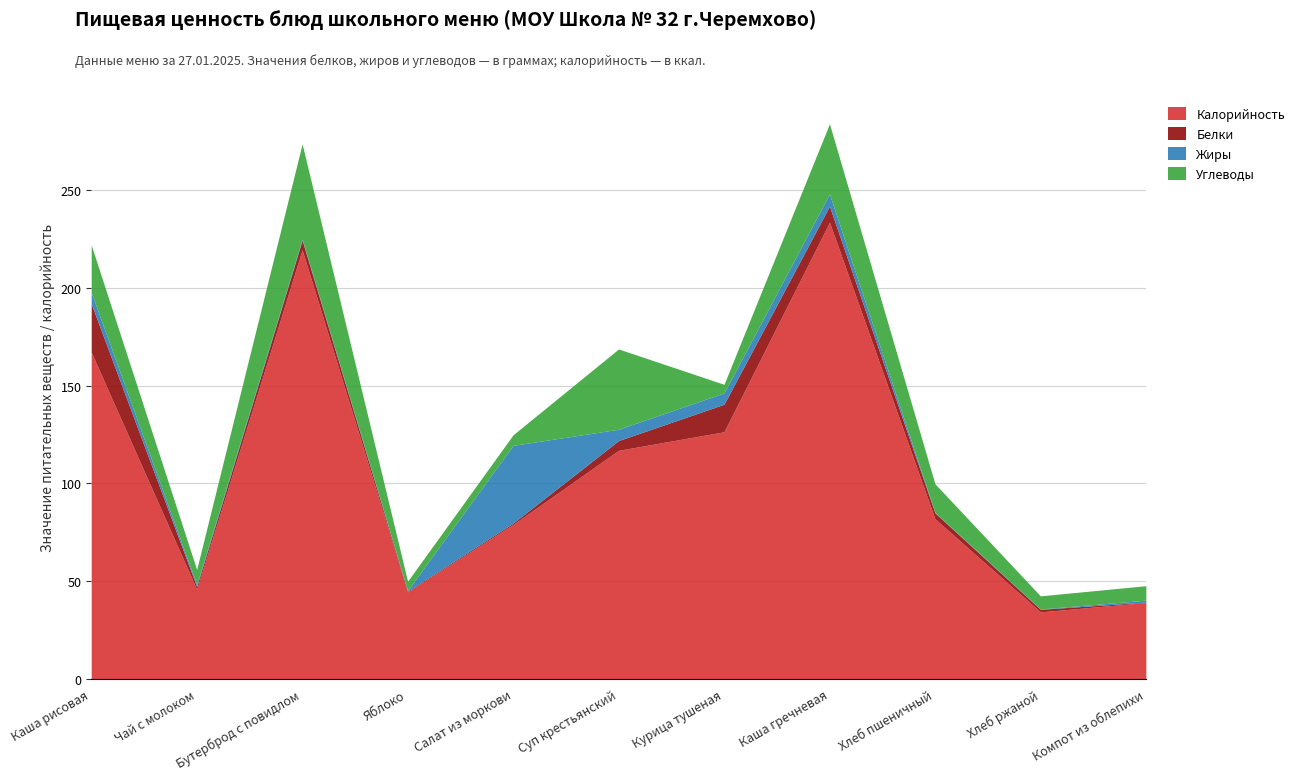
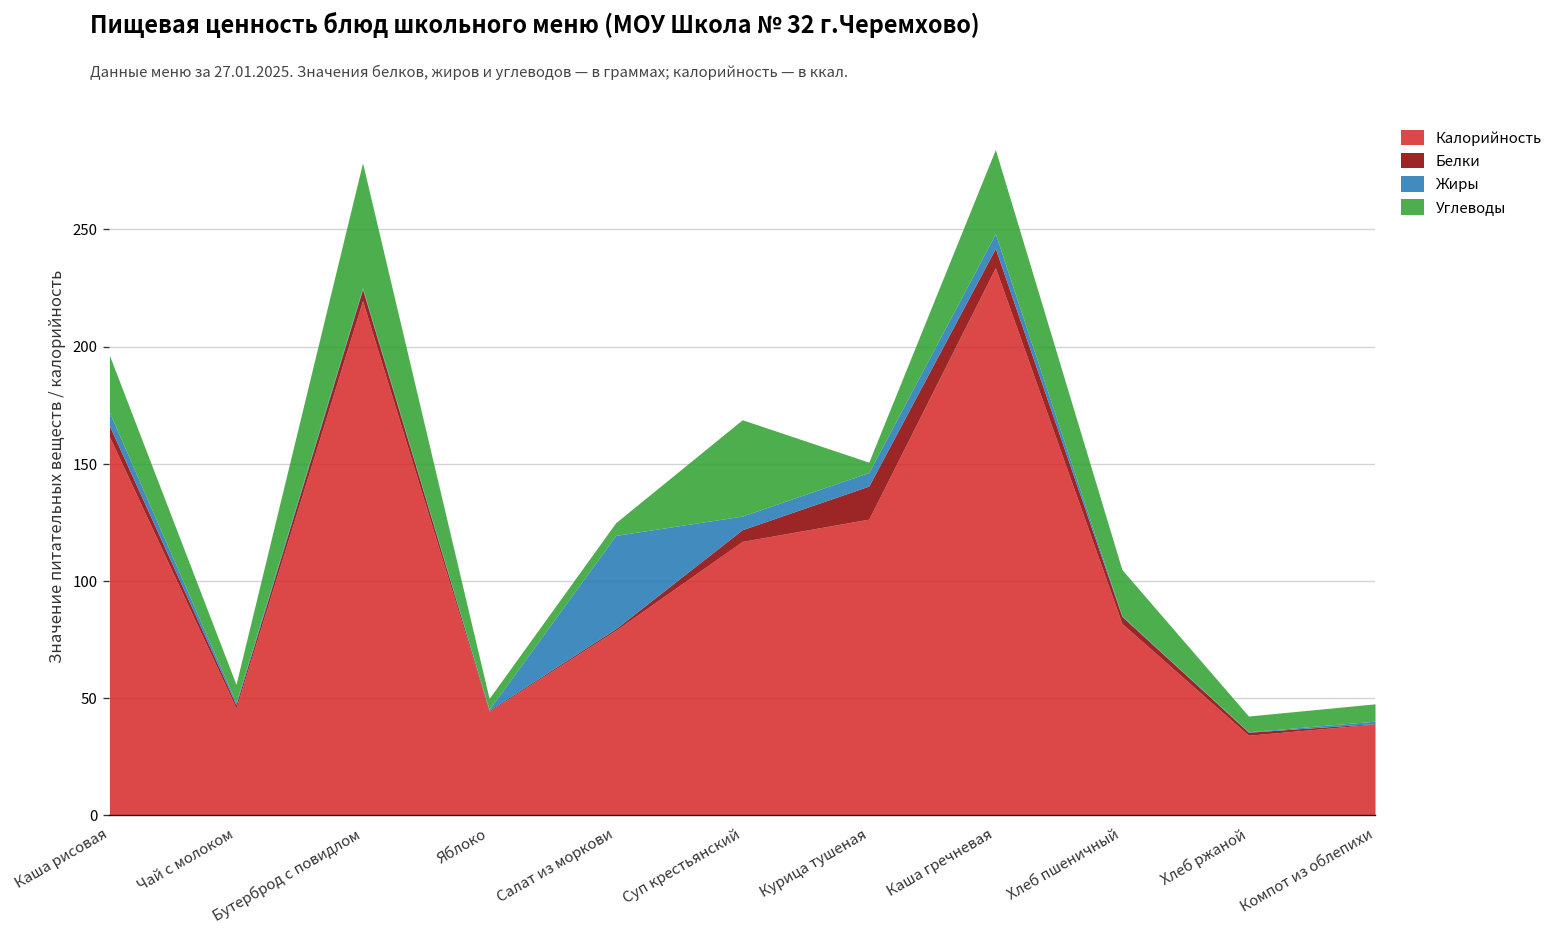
Калорийность, Каша рисовая: 167 -> 162
Белки, Каша рисовая: 25 -> 5
Углеводы, Бутерброд с повидлом: 49 -> 53
Углеводы, Хлеб пшеничный: 15 -> 20
